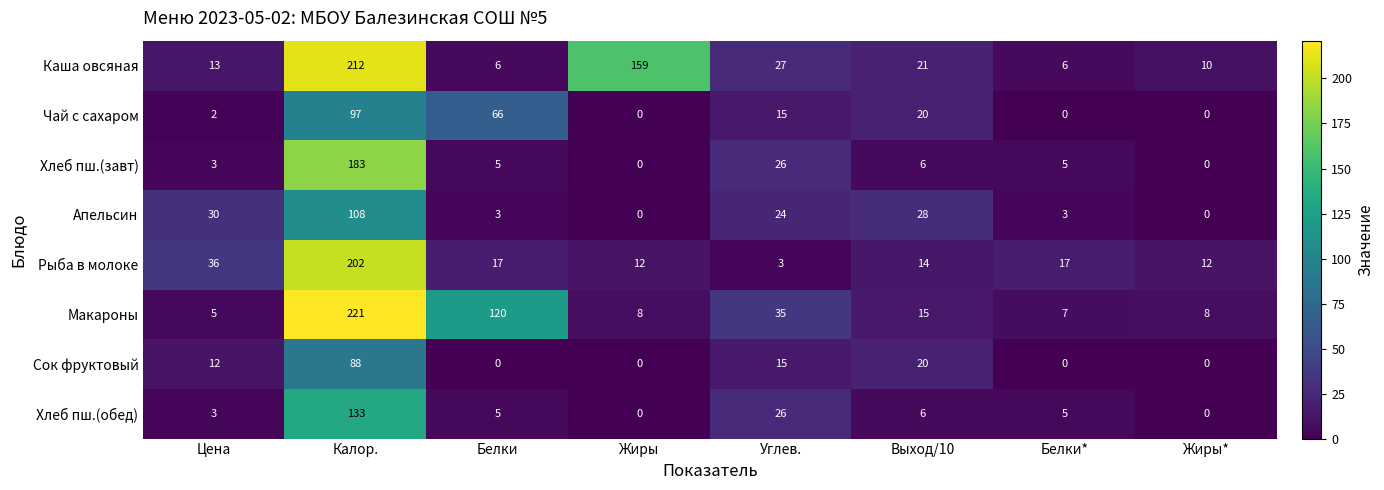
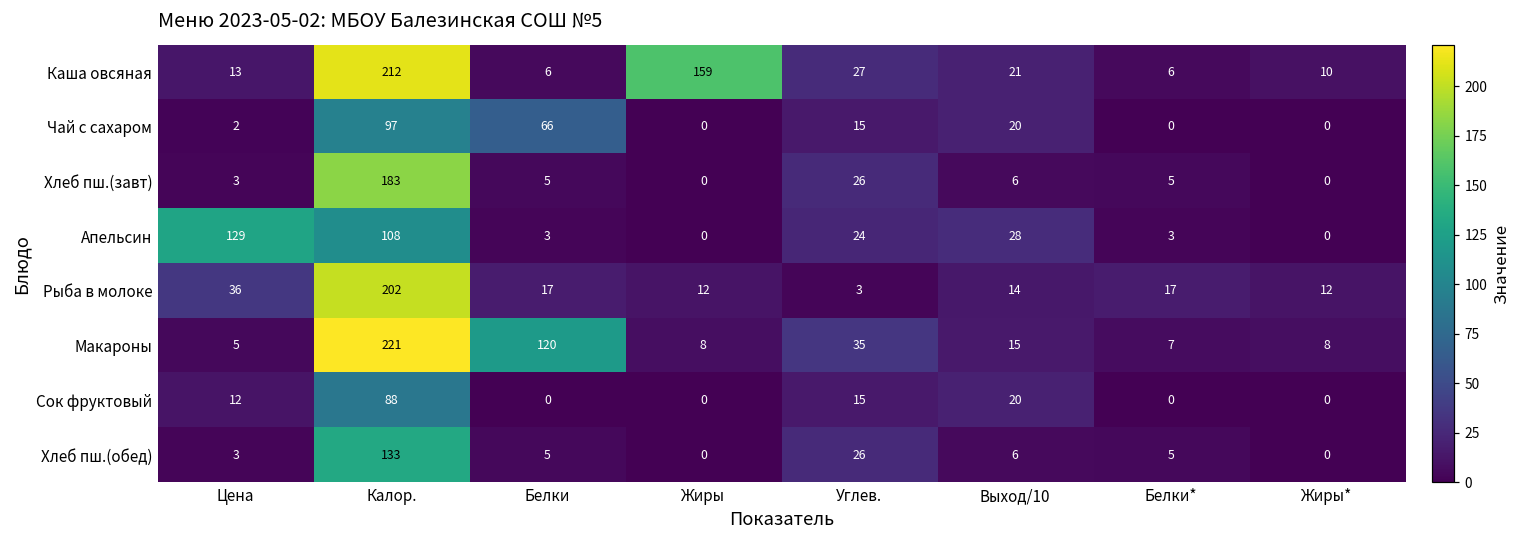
Апельсин, Цена: 30 -> 129
